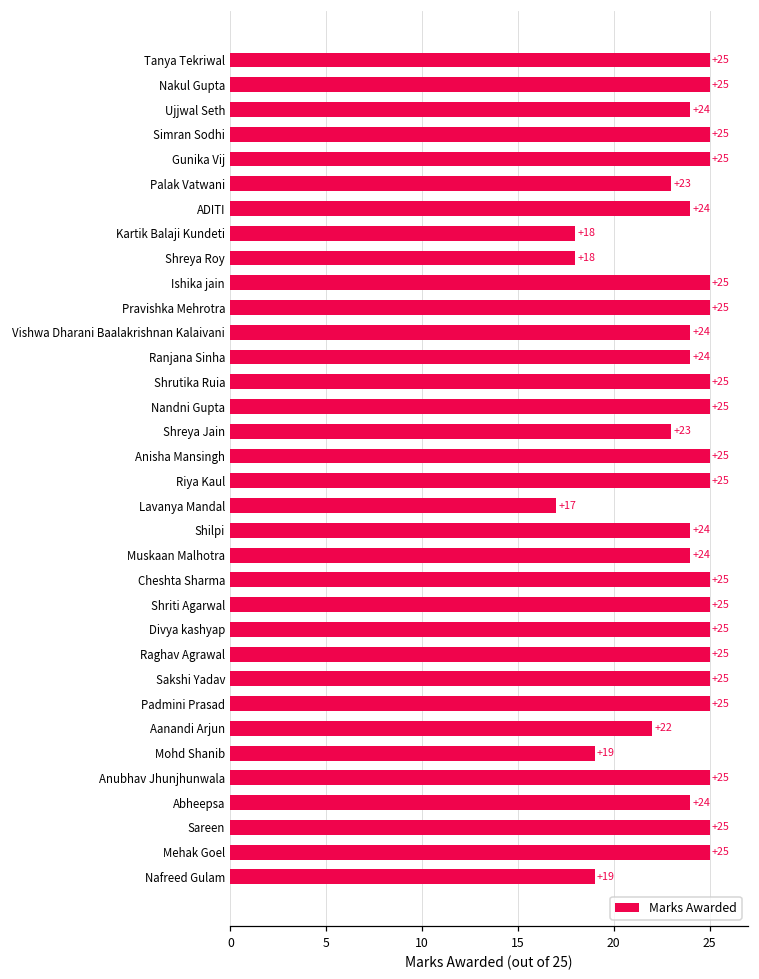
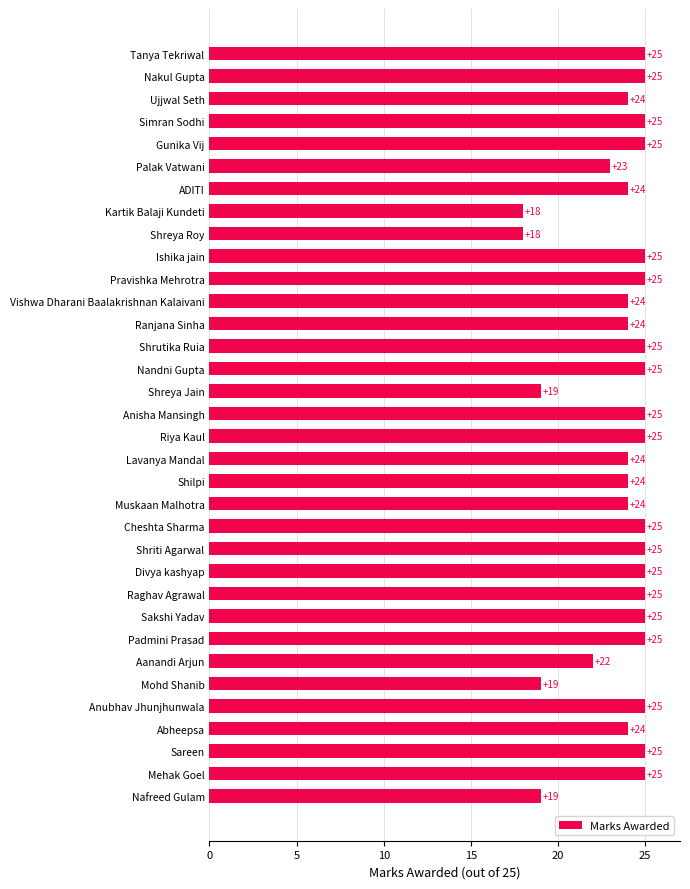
Shreya Jain: +23 -> +19
Lavanya Mandal: +17 -> +24
